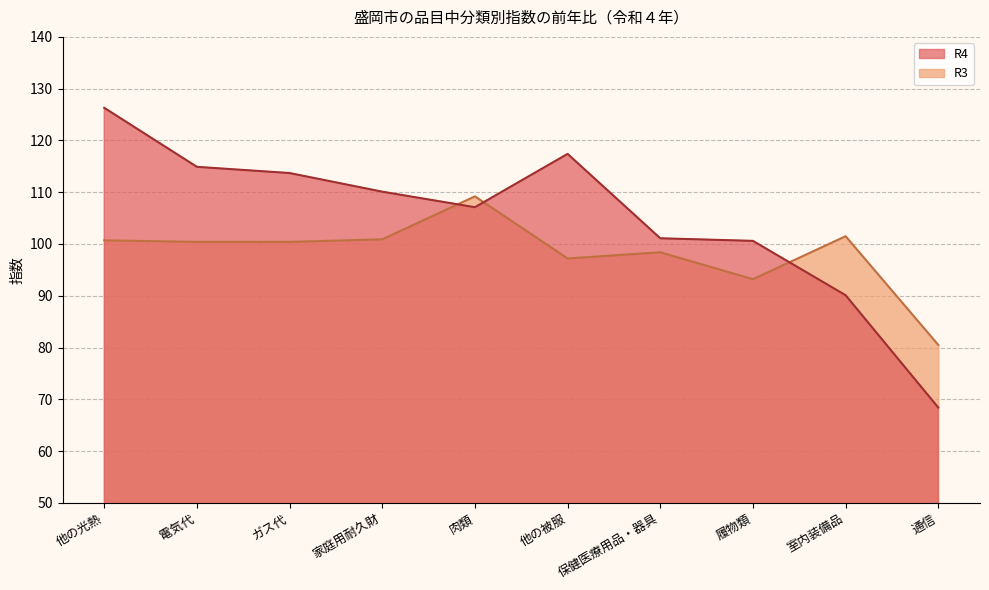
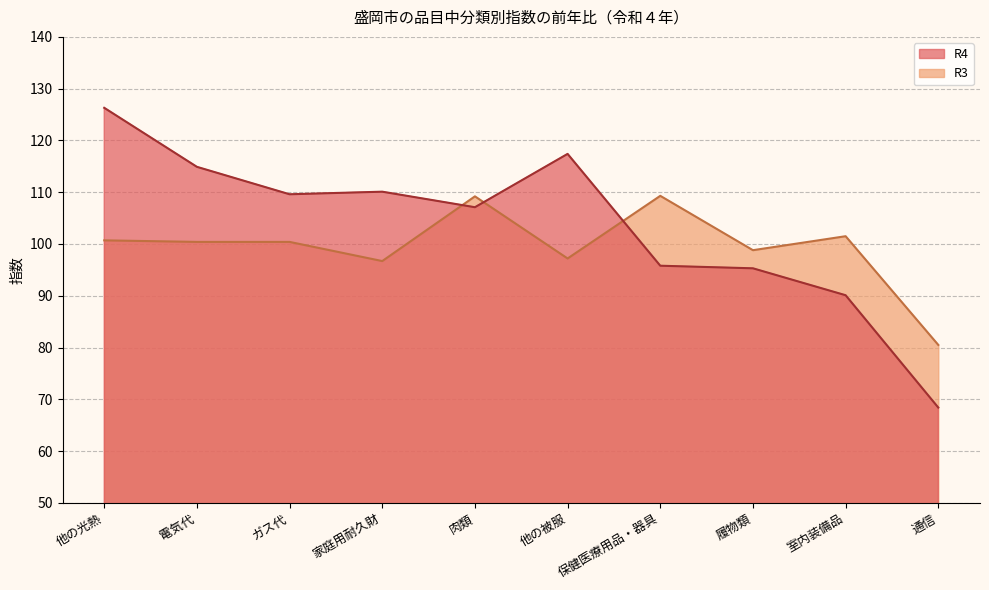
R4, ガス代: 114 -> 110
R3, 家庭用耐久財: 101 -> 97
R3, 保健医療用品・器具: 98 -> 109
R4, 保健医療用品・器具: 101 -> 96
R3, 履物類: 93 -> 99
R4, 履物類: 101 -> 95
